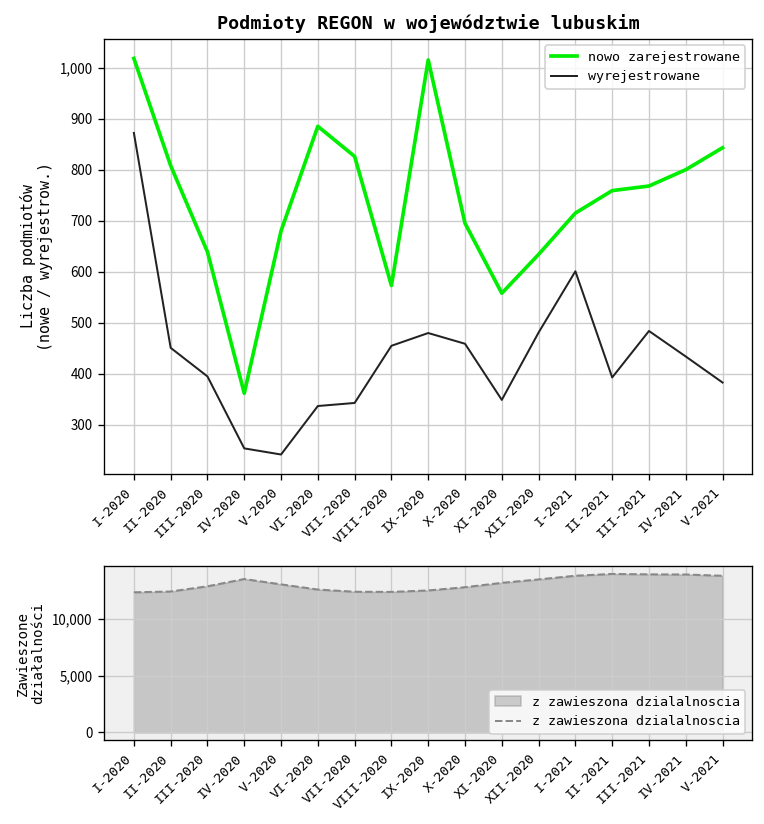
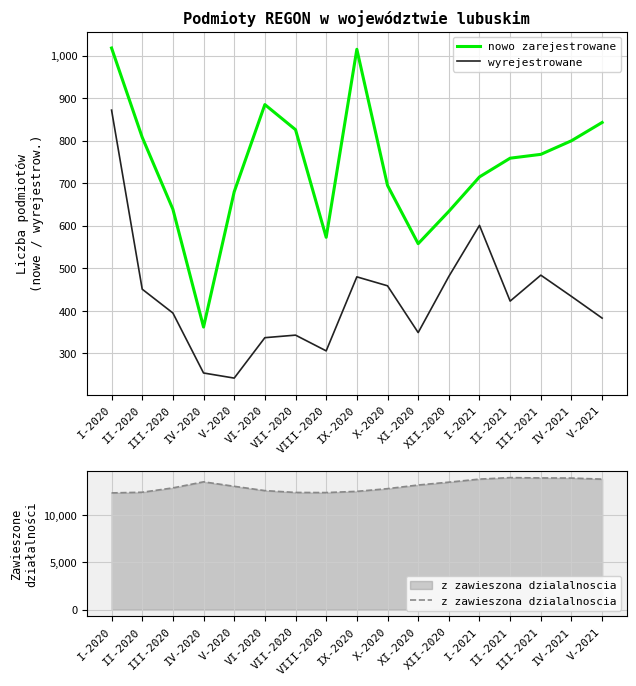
Podmioty REGON w województwie lubuskim, wyrejestrowane, VIII-2020: 460 -> 310
Podmioty REGON w województwie lubuskim, wyrejestrowane, II-2021: 390 -> 420
